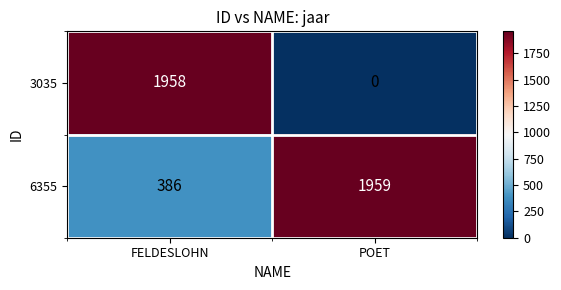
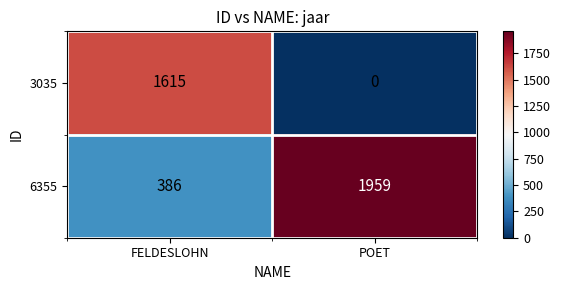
3035, FELDESLOHN: 1958 -> 1615
